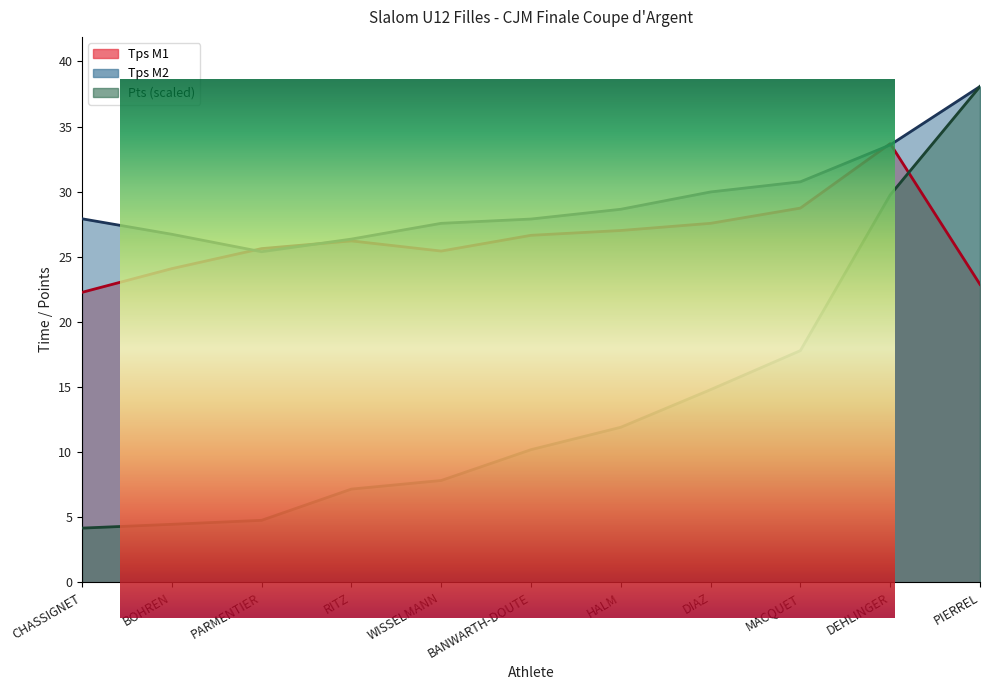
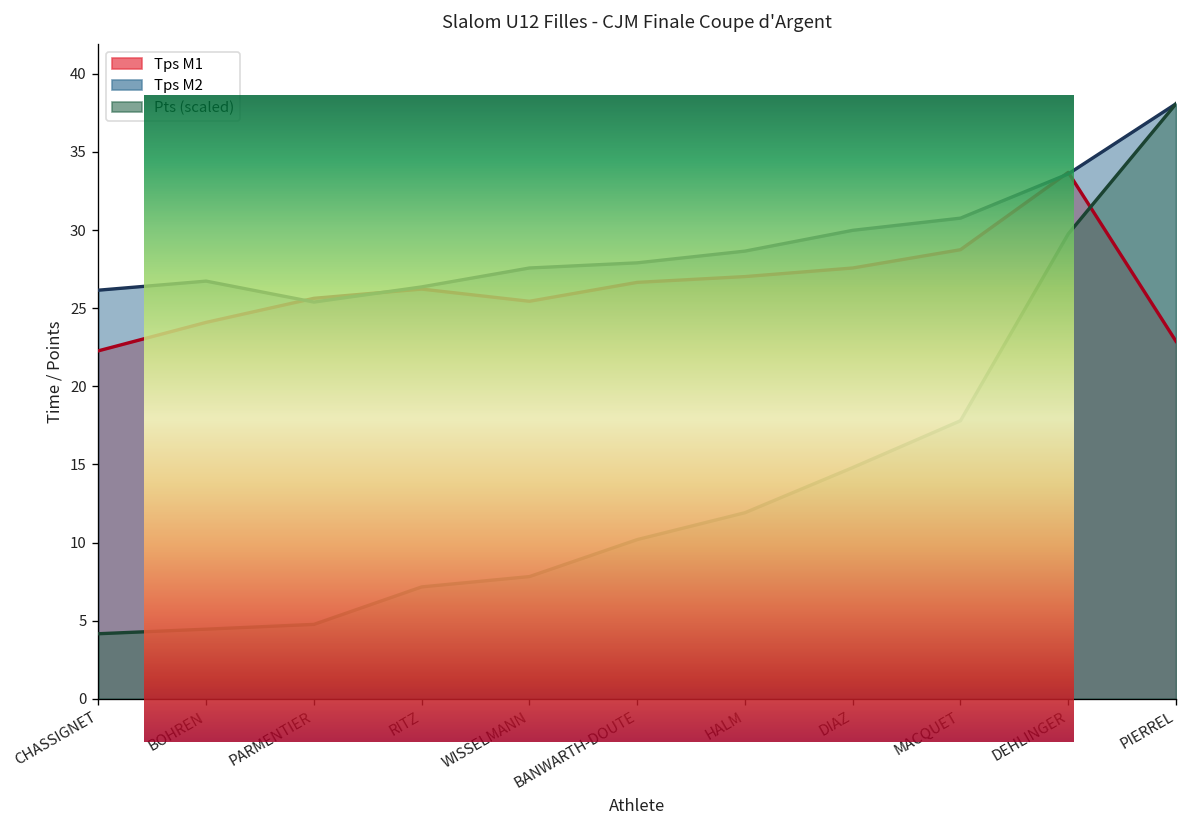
Slalom U12 Filles - CJM Finale Coupe d'Argent, Tps M2, CHASSIGNET: 27.9 -> 26.2
